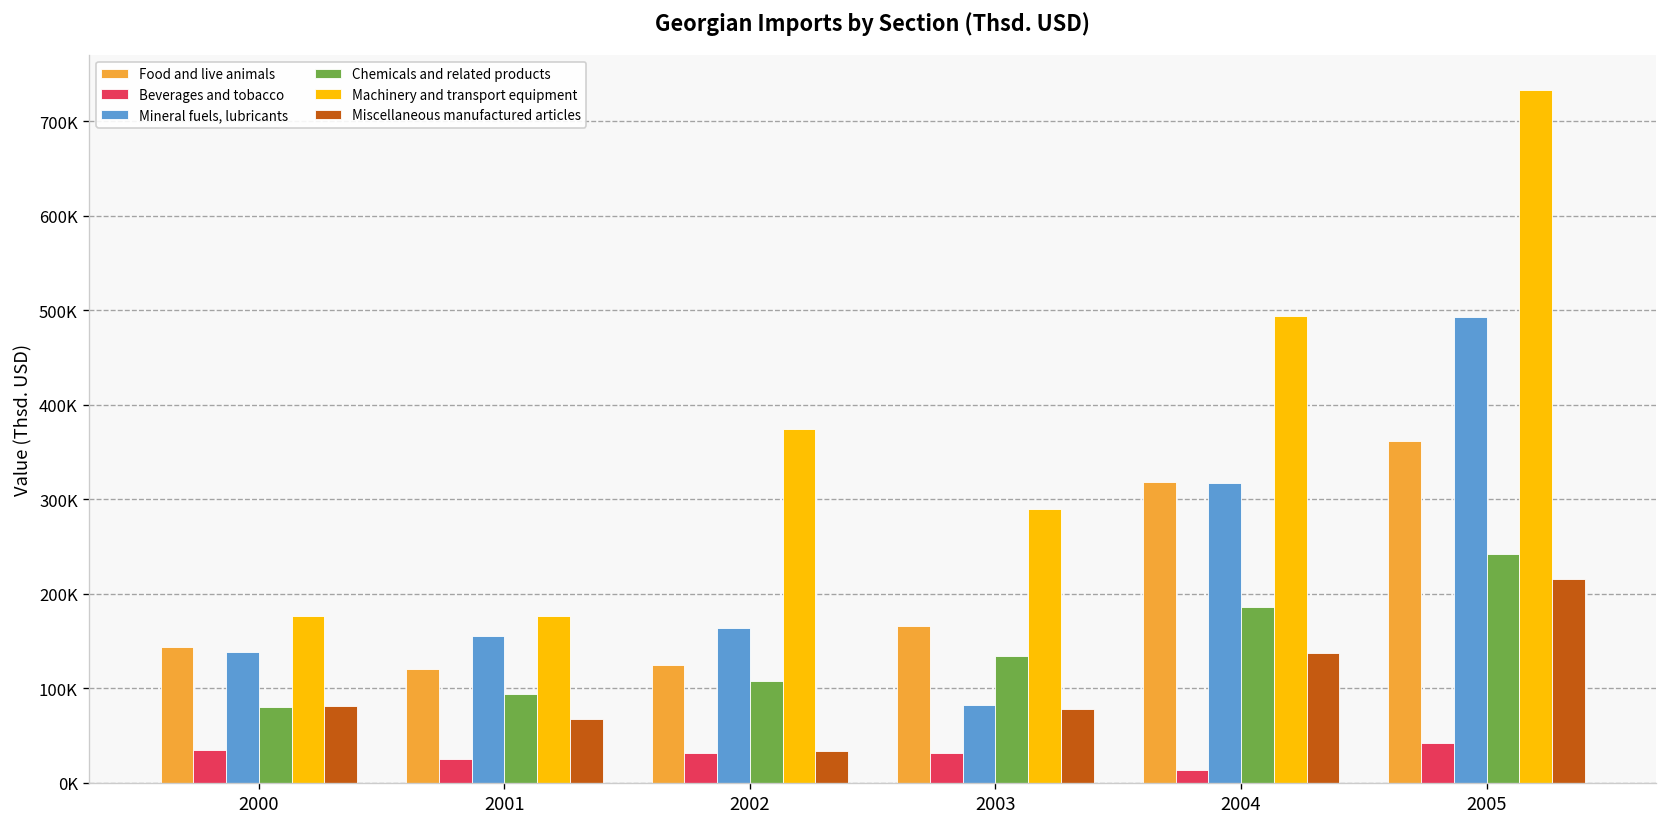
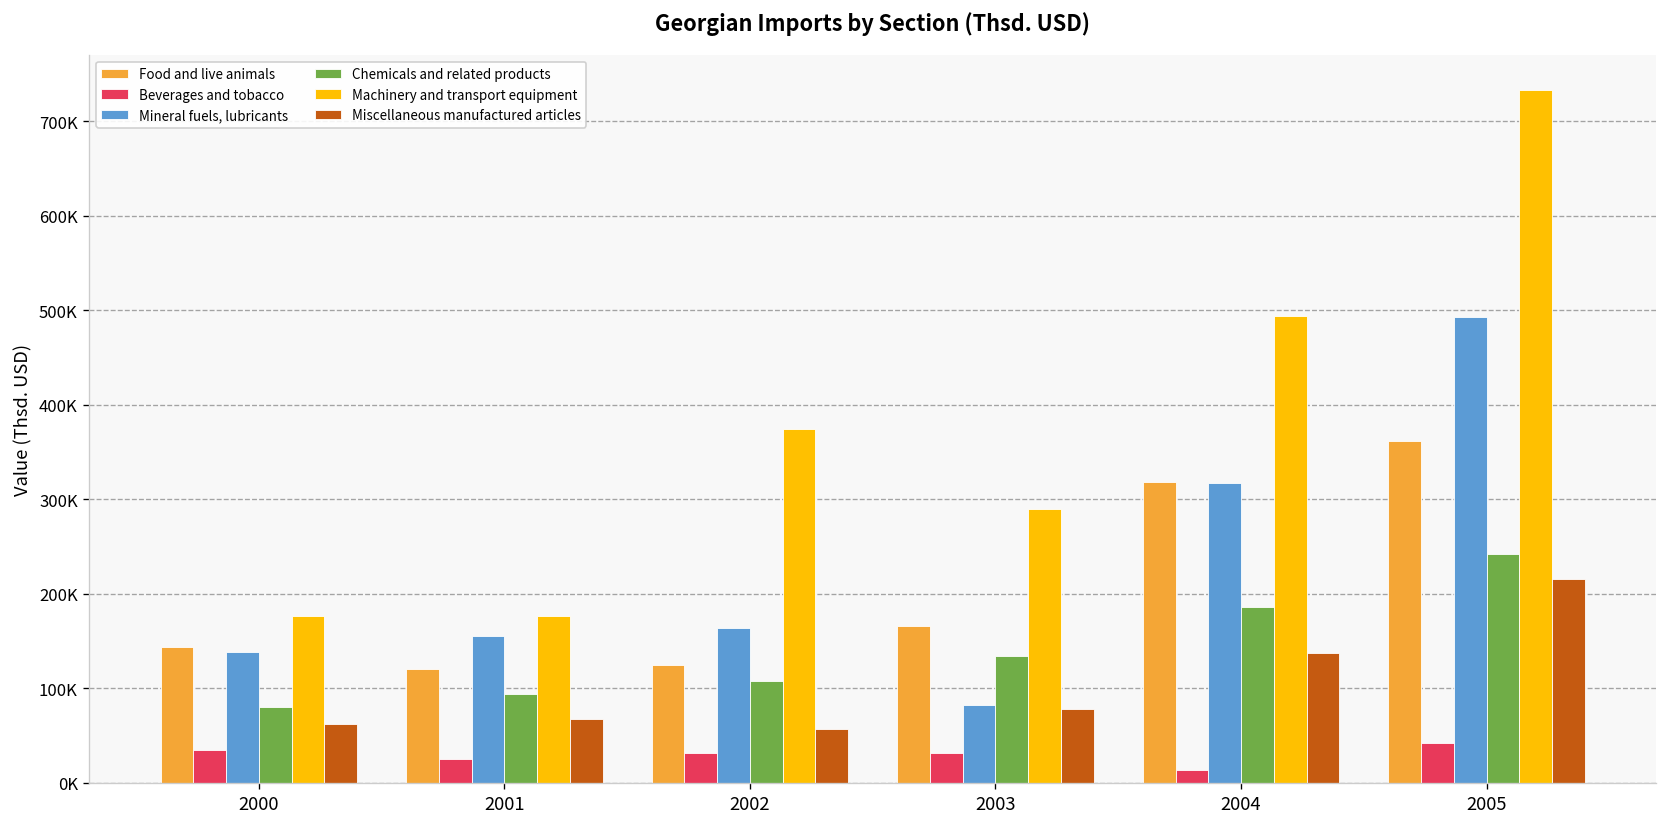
Miscellaneous manufactured articles, 2000: 80000 -> 60000
Miscellaneous manufactured articles, 2002: 30000 -> 60000
